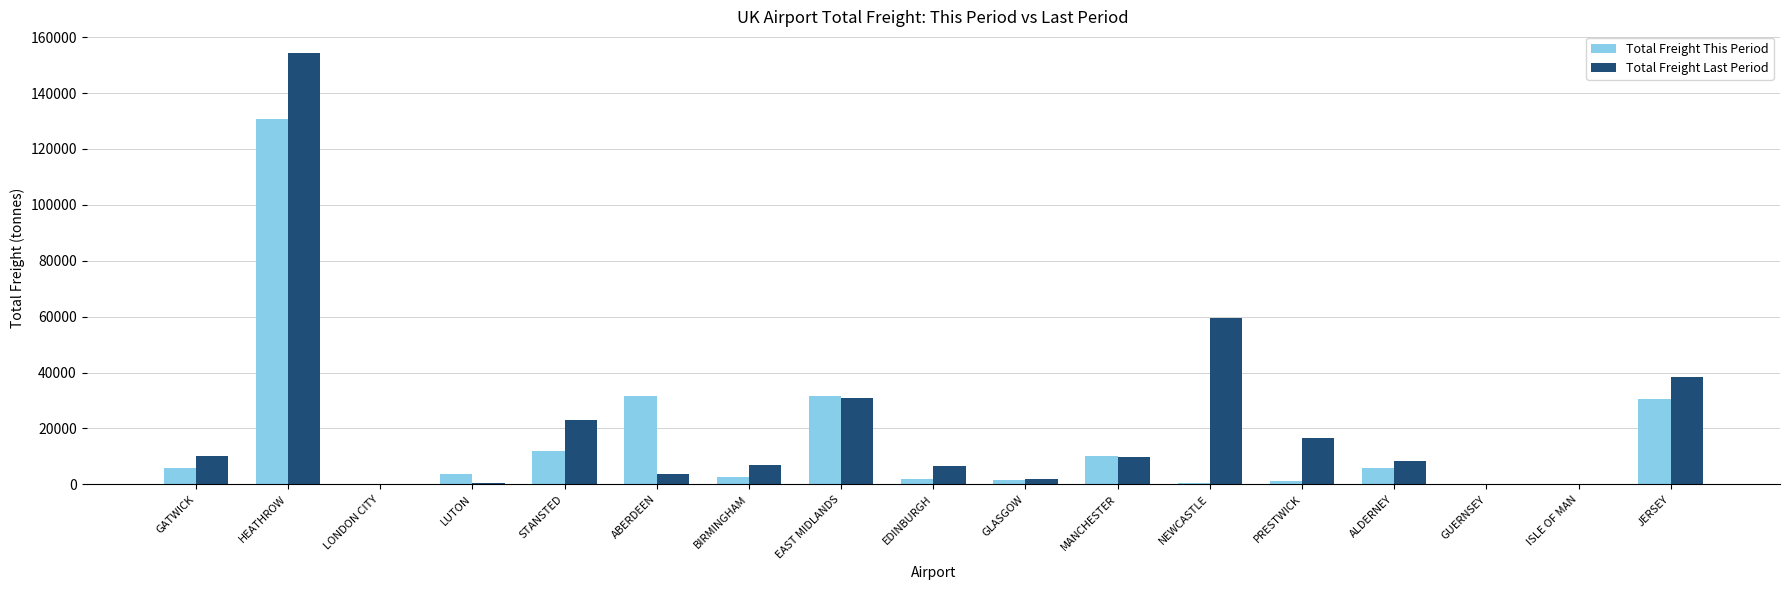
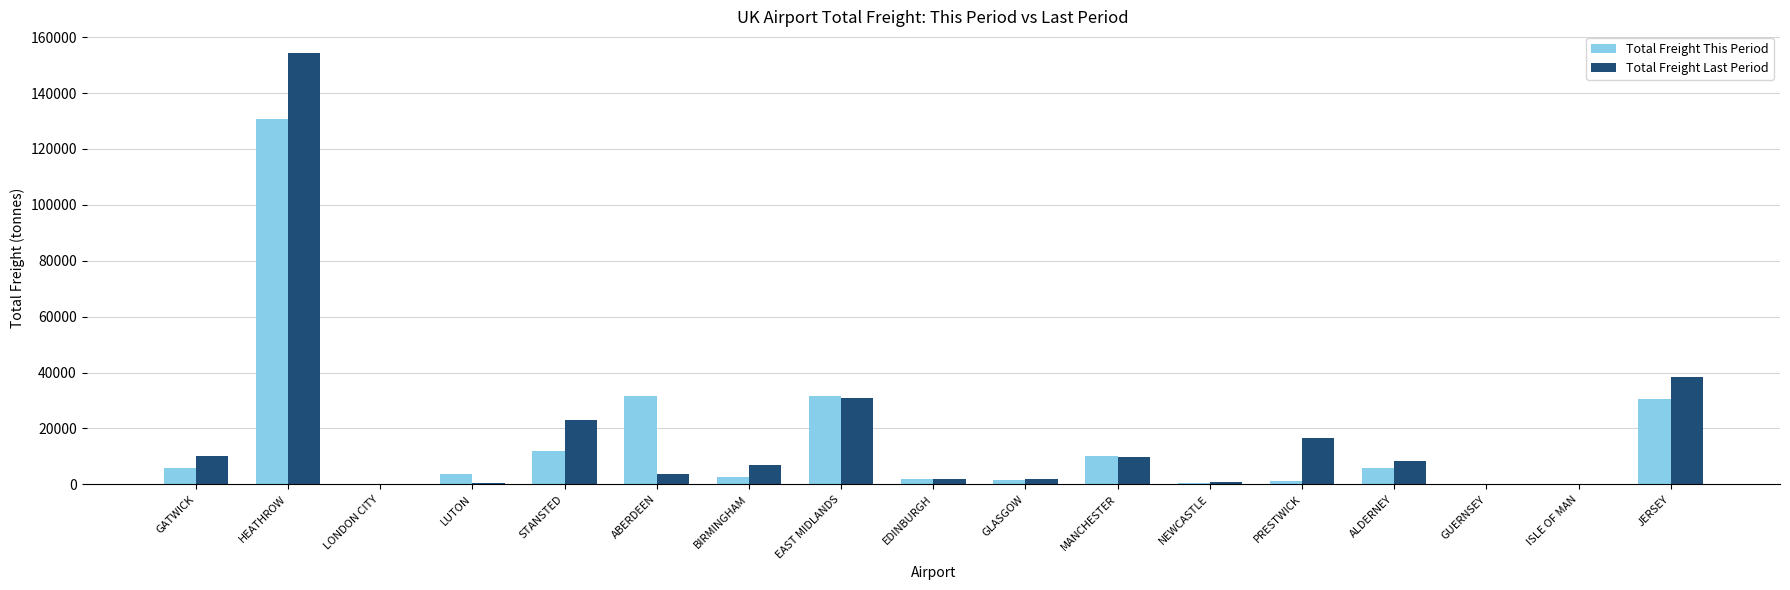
Total Freight Last Period, EDINBURGH: 6000 -> 2000
Total Freight Last Period, NEWCASTLE: 60000 -> 1000
